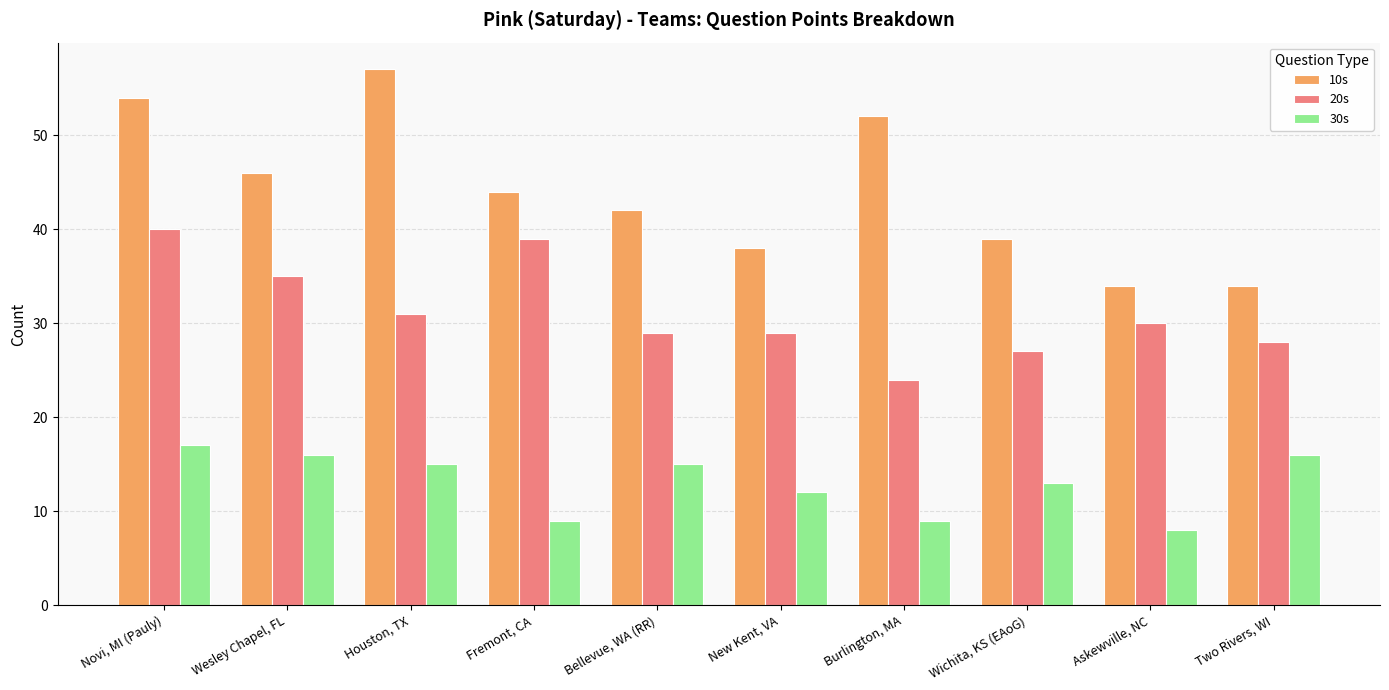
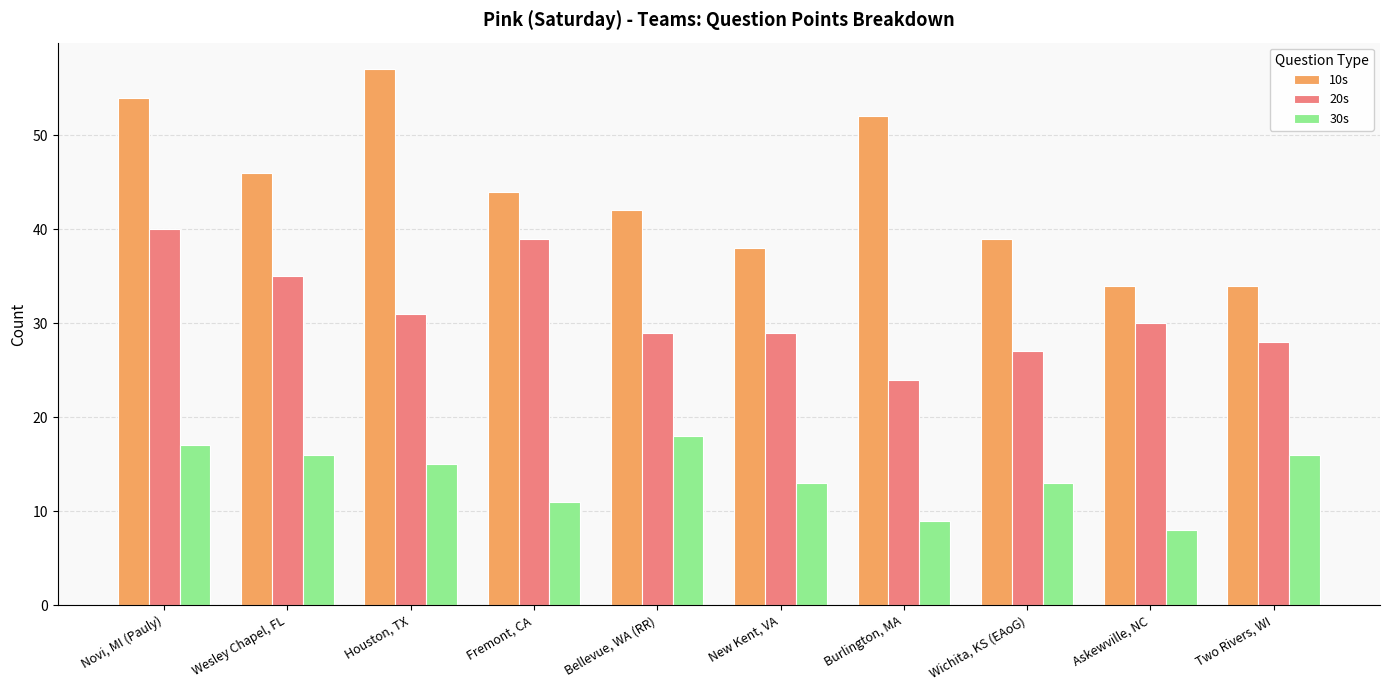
30s, Fremont, CA: 9 -> 11
30s, Bellevue, WA (RR): 15 -> 18
30s, New Kent, VA: 12 -> 13
